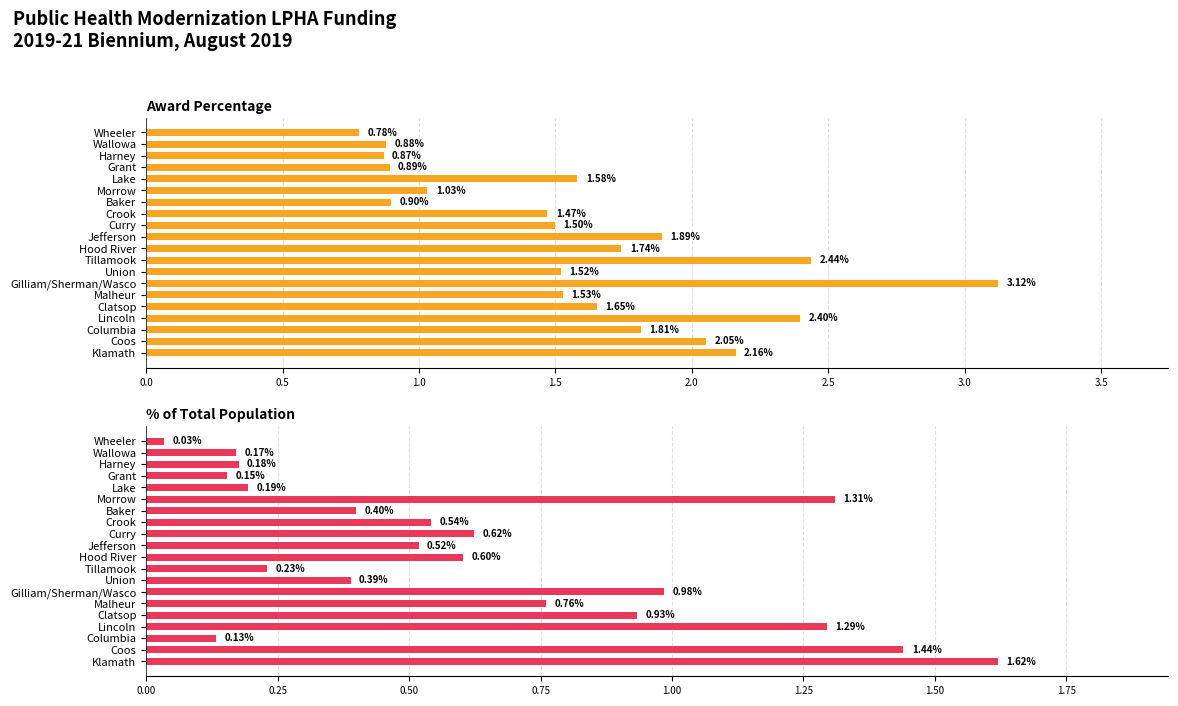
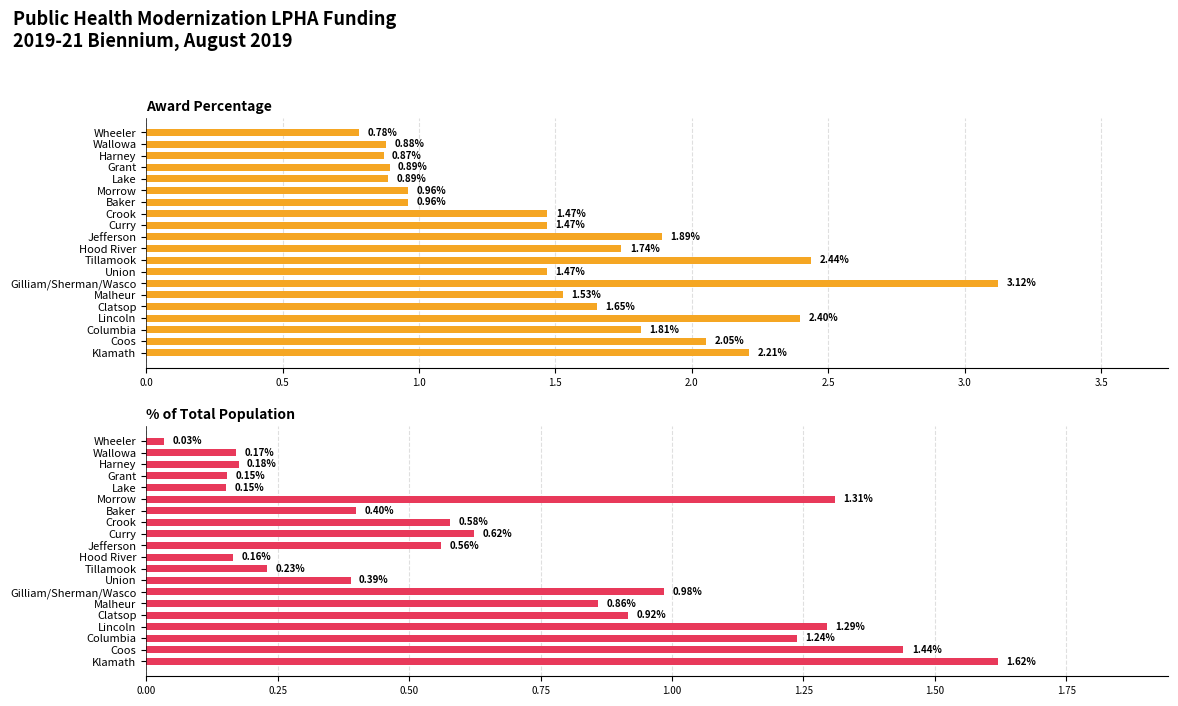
Award Percentage, Lake: 1.58% -> 0.89%
Award Percentage, Morrow: 1.03% -> 0.96%
Award Percentage, Baker: 0.90% -> 0.96%
Award Percentage, Curry: 1.50% -> 1.47%
Award Percentage, Union: 1.52% -> 1.47%
Award Percentage, Klamath: 2.16% -> 2.21%
% of Total Population, Lake: 0.19% -> 0.15%
% of Total Population, Crook: 0.54% -> 0.58%
% of Total Population, Jefferson: 0.52% -> 0.56%
% of Total Population, Hood River: 0.60% -> 0.16%
% of Total Population, Malheur: 0.76% -> 0.86%
% of Total Population, Clatsop: 0.93% -> 0.92%
% of Total Population, Columbia: 0.13% -> 1.24%
